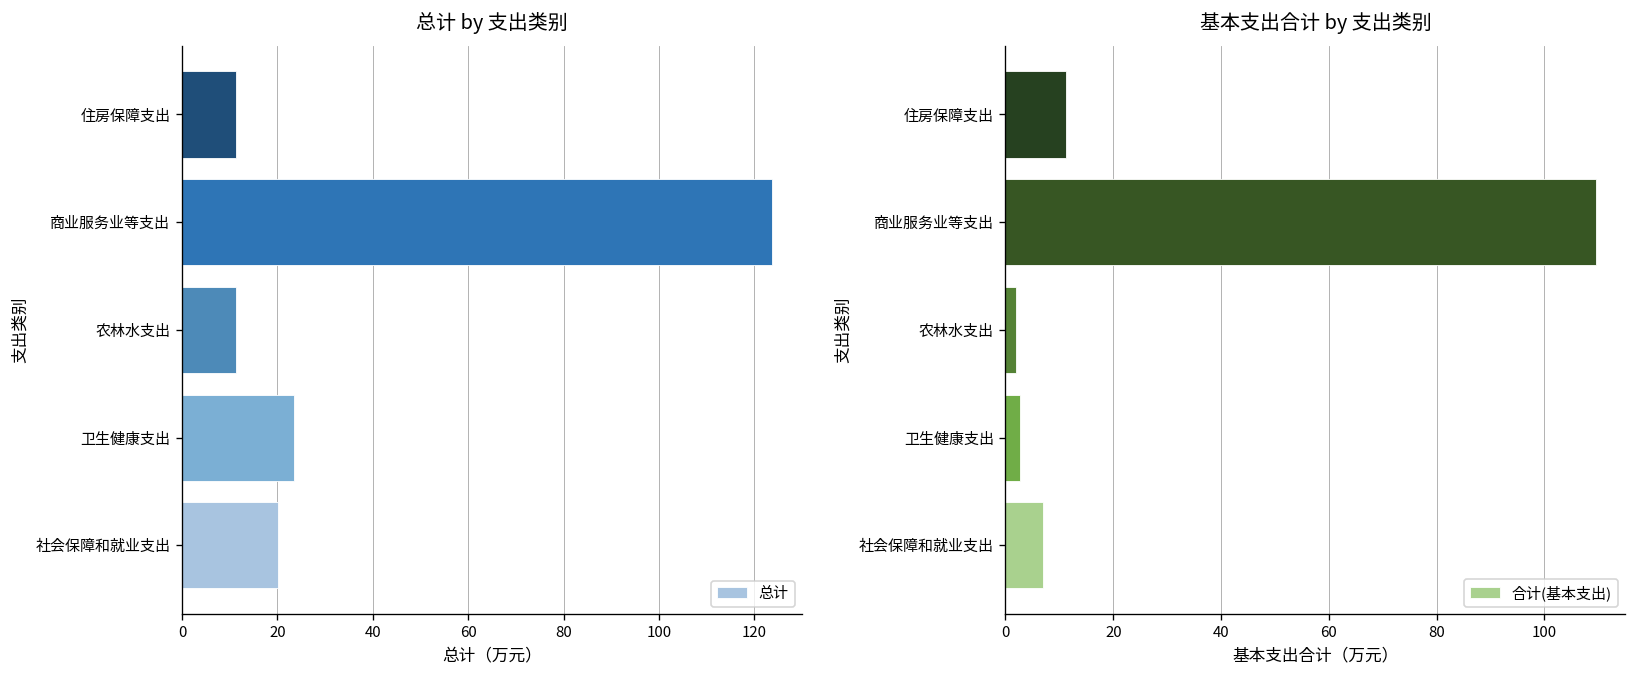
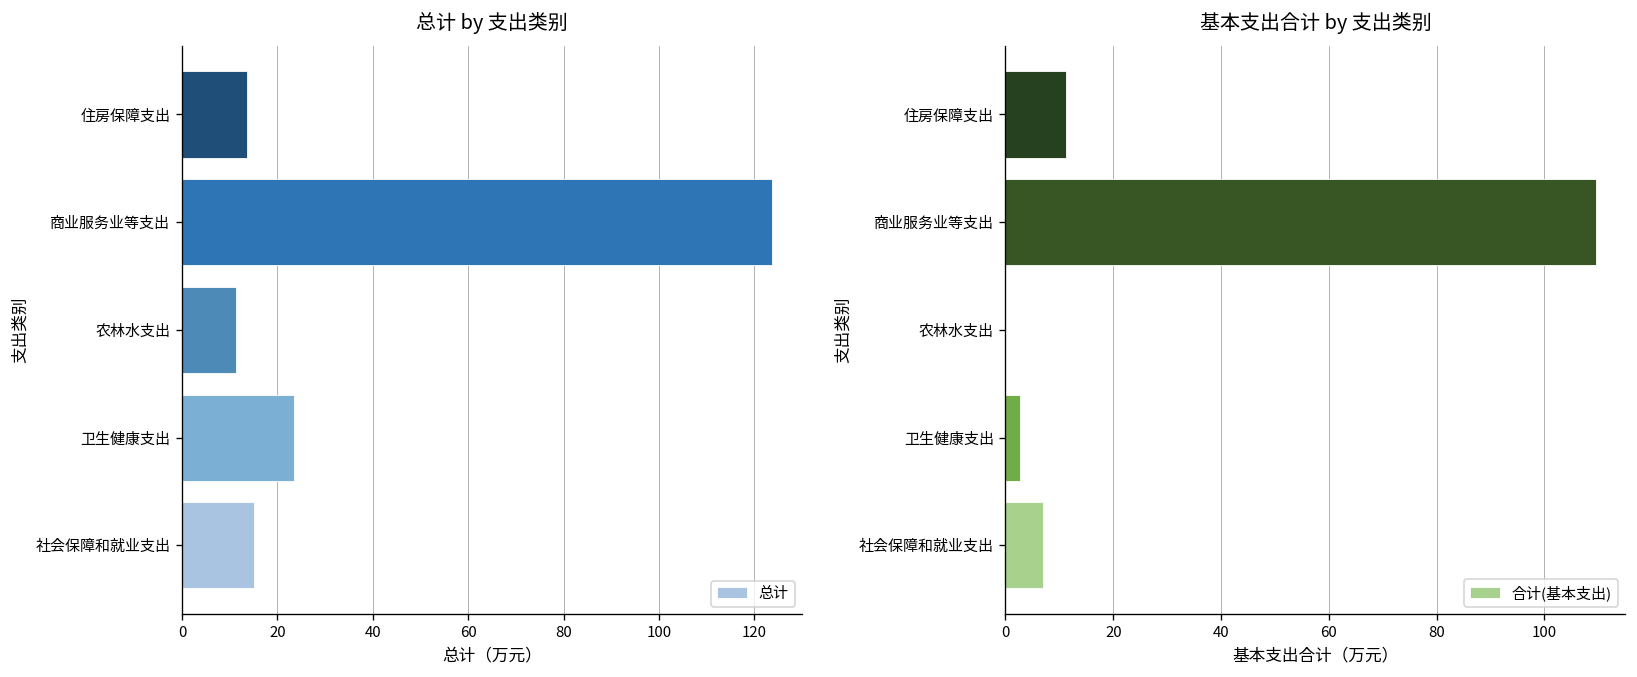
总计 by 支出类别, 住房保障支出: 11 -> 14
总计 by 支出类别, 社会保障和就业支出: 20 -> 15
基本支出合计 by 支出类别, 农林水支出: 2 -> 0
